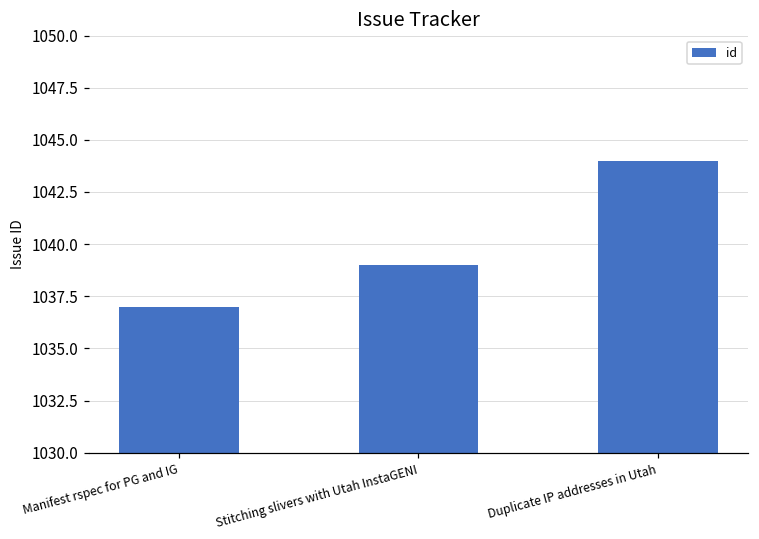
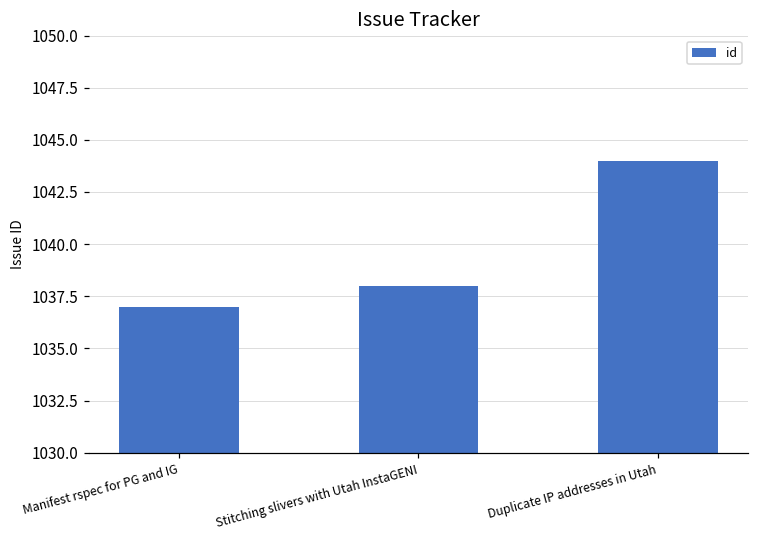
Stitching slivers with Utah InstaGENI: 1039 -> 1038
